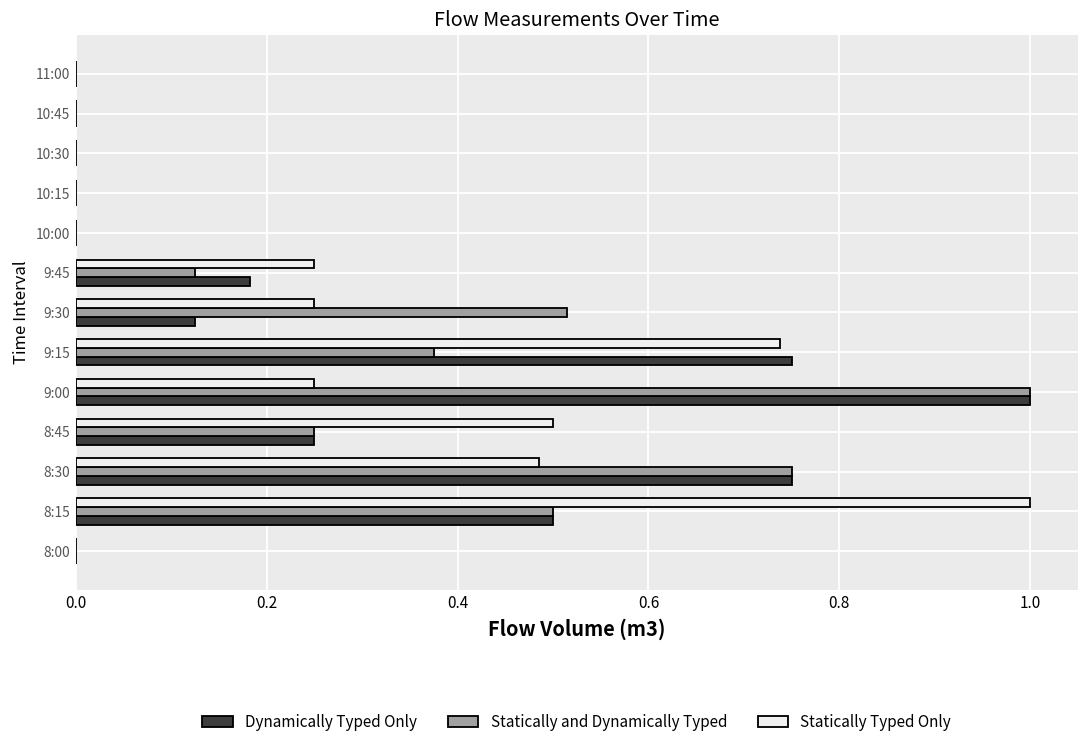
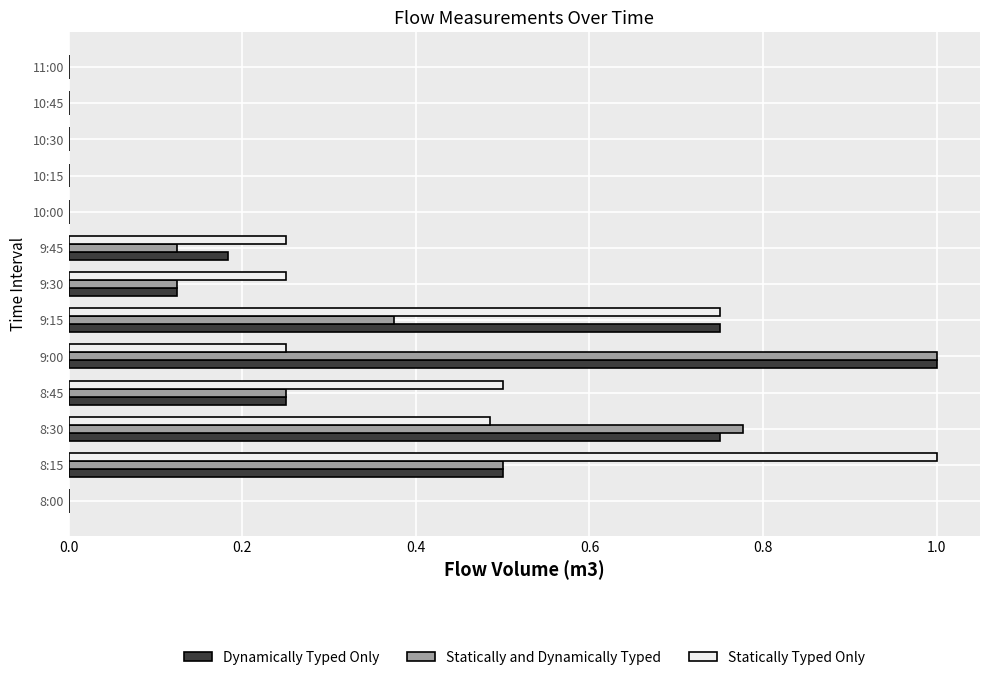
Statically and Dynamically Typed, 9:30: 0.51 -> 0.13
Statically Typed Only, 9:15: 0.74 -> 0.75
Statically and Dynamically Typed, 8:30: 0.75 -> 0.78
